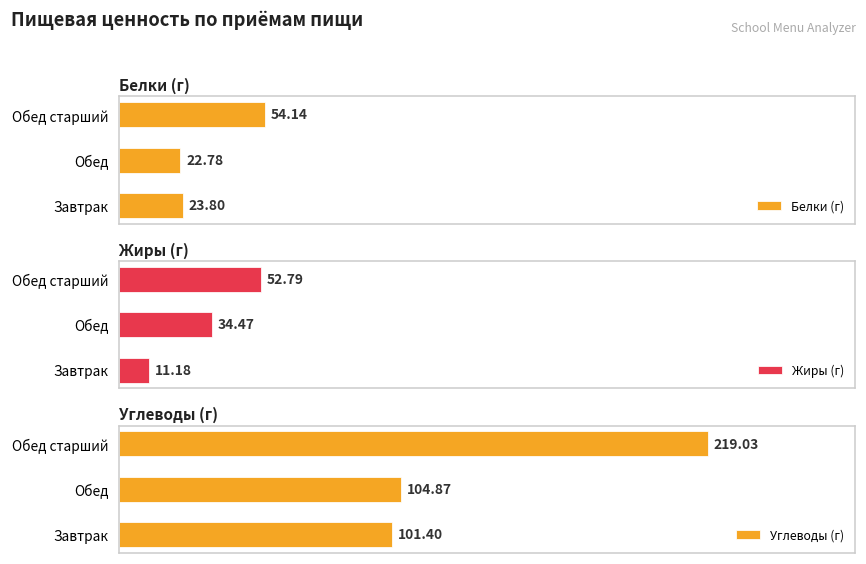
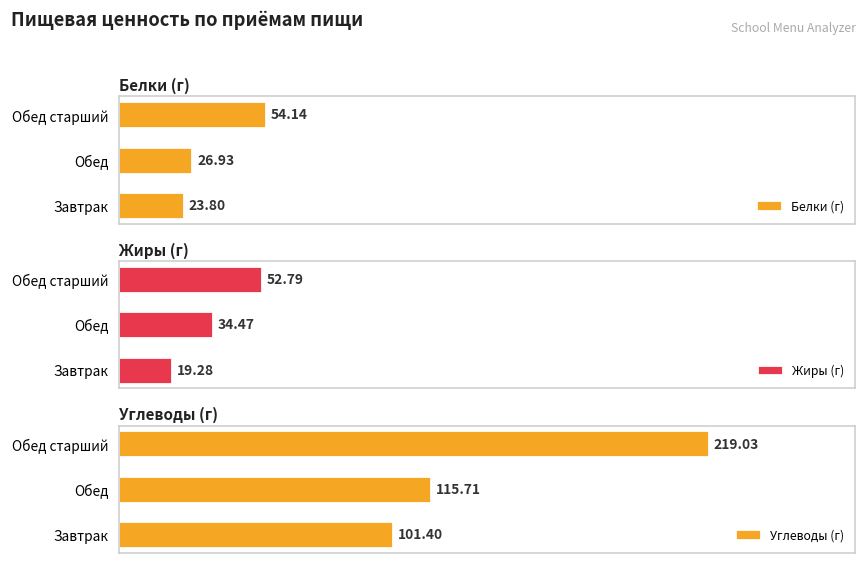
Белки (г), Обед: 22.78 -> 26.93
Жиры (г), Завтрак: 11.18 -> 19.28
Углеводы (г), Обед: 104.87 -> 115.71
